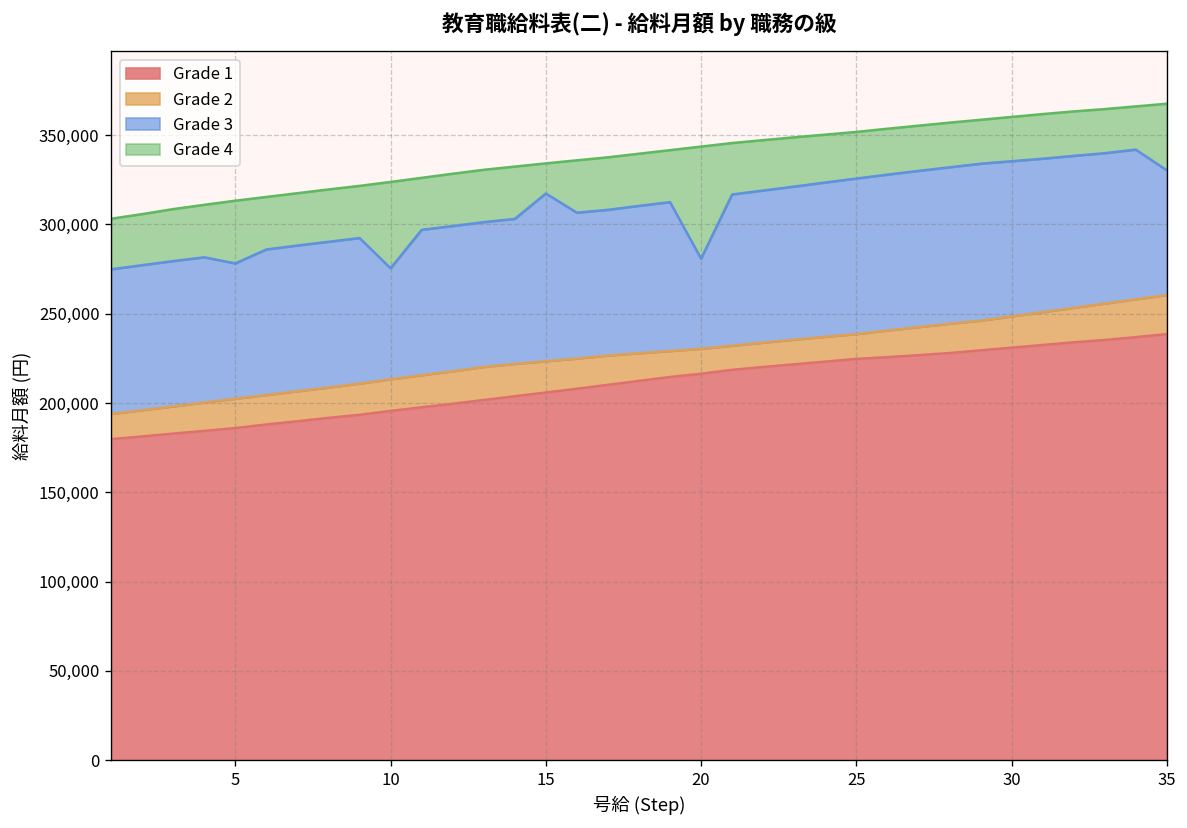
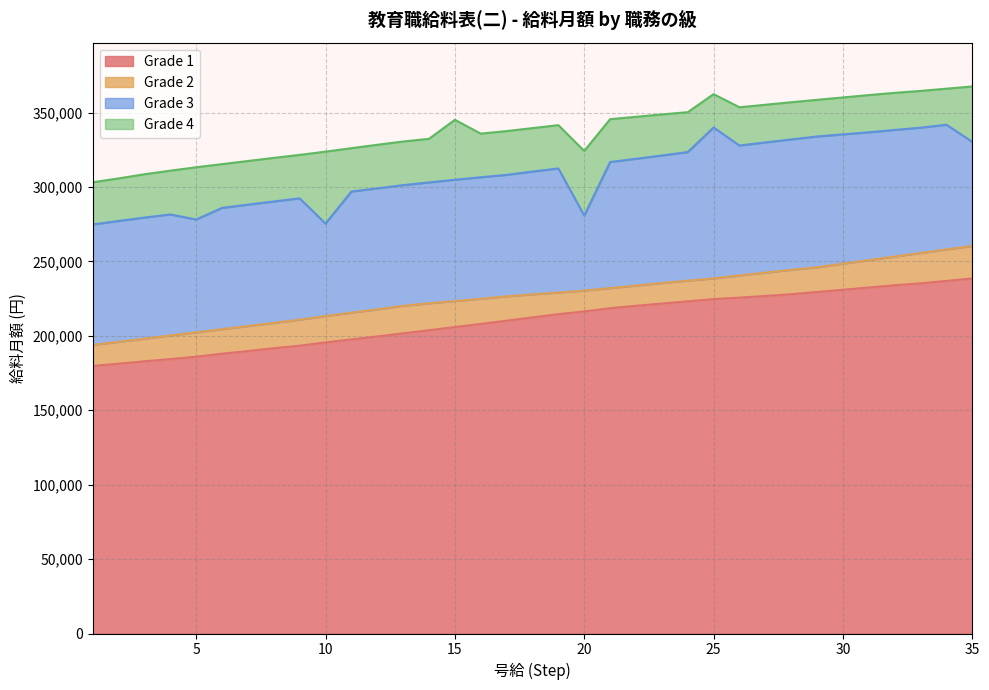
Grade 3, 15: 317,000 -> 305,000
Grade 4, 15: 334,000 -> 345,000
Grade 4, 20: 344,000 -> 324,000
Grade 3, 25: 326,000 -> 340,000
Grade 4, 25: 352,000 -> 362,000
